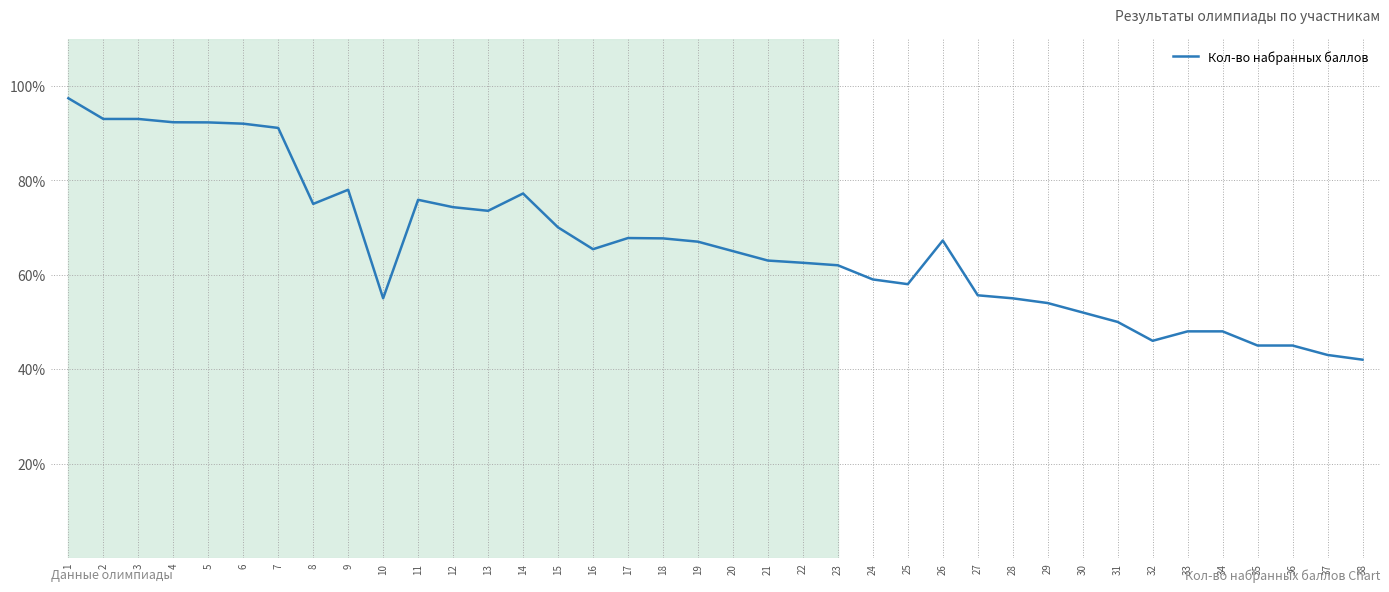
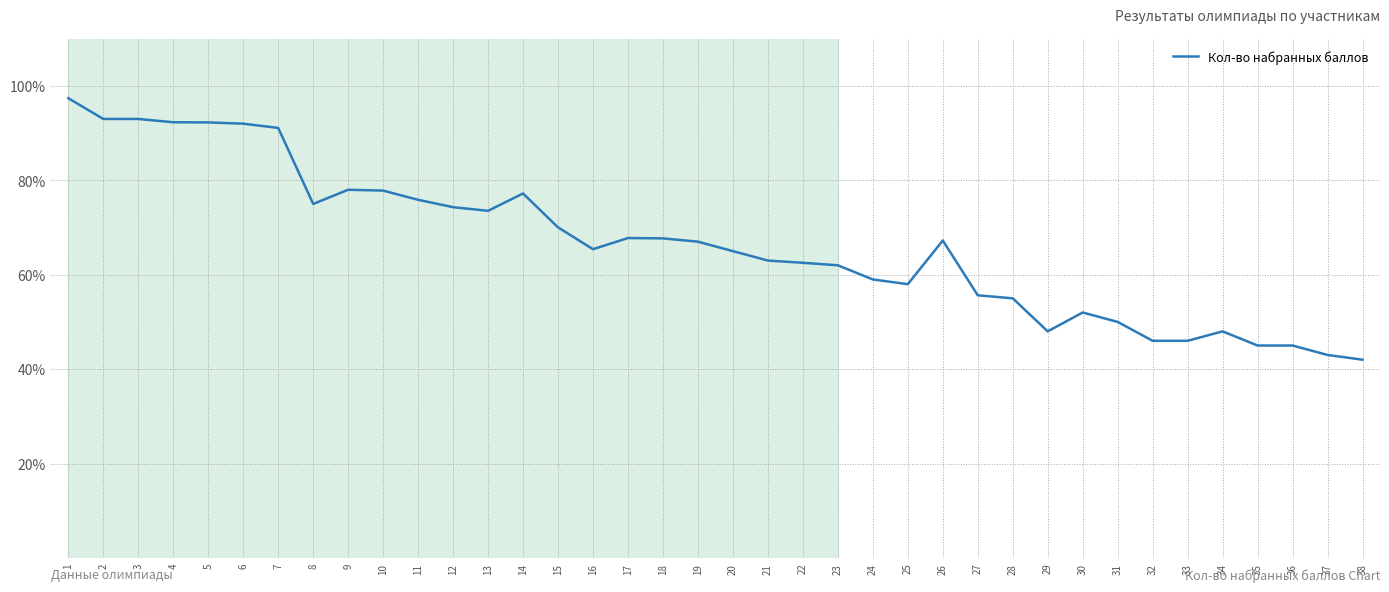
10: 55% -> 78%
29: 54% -> 48%
33: 48% -> 46%
